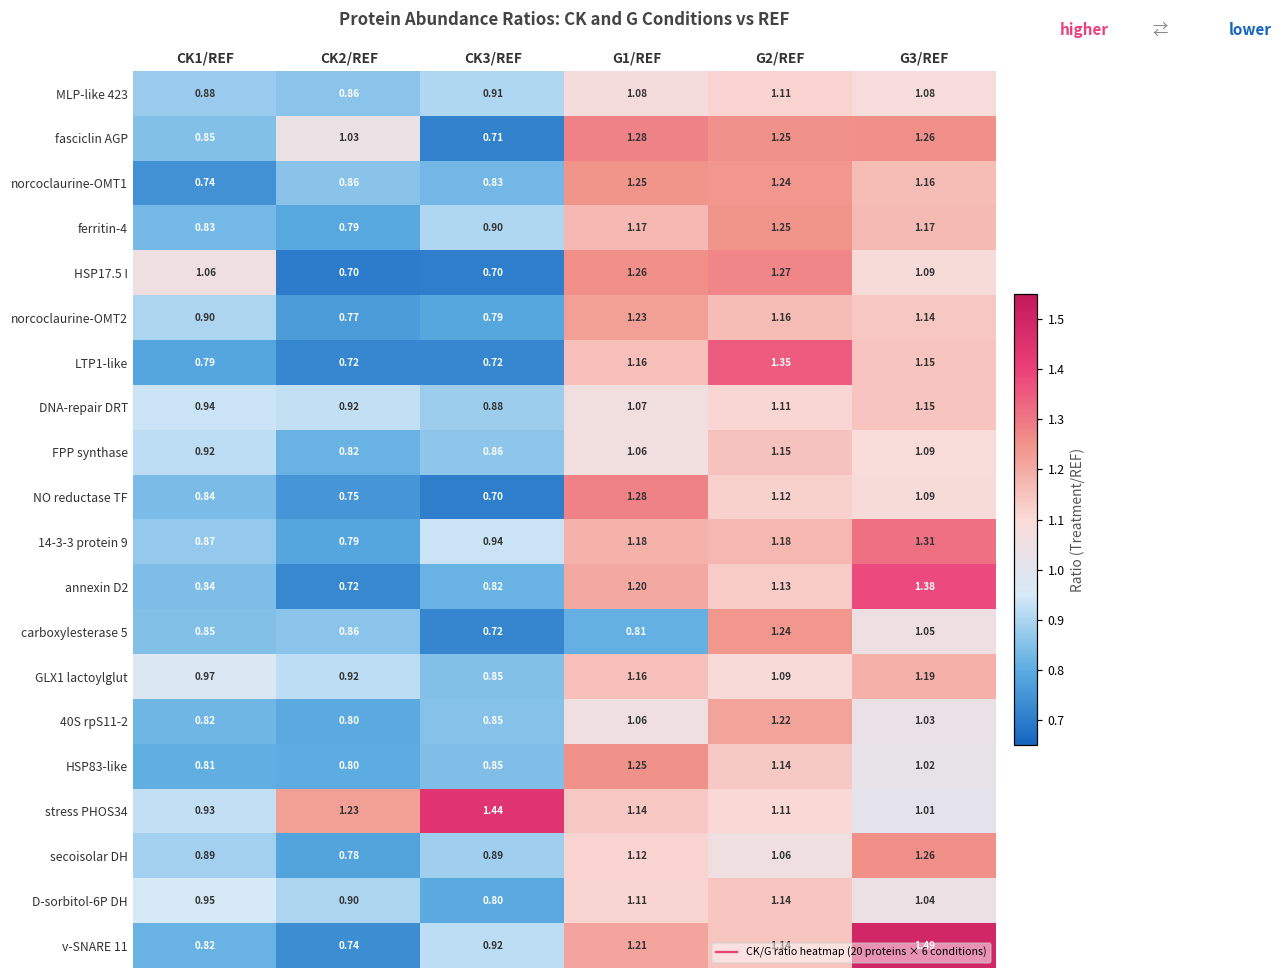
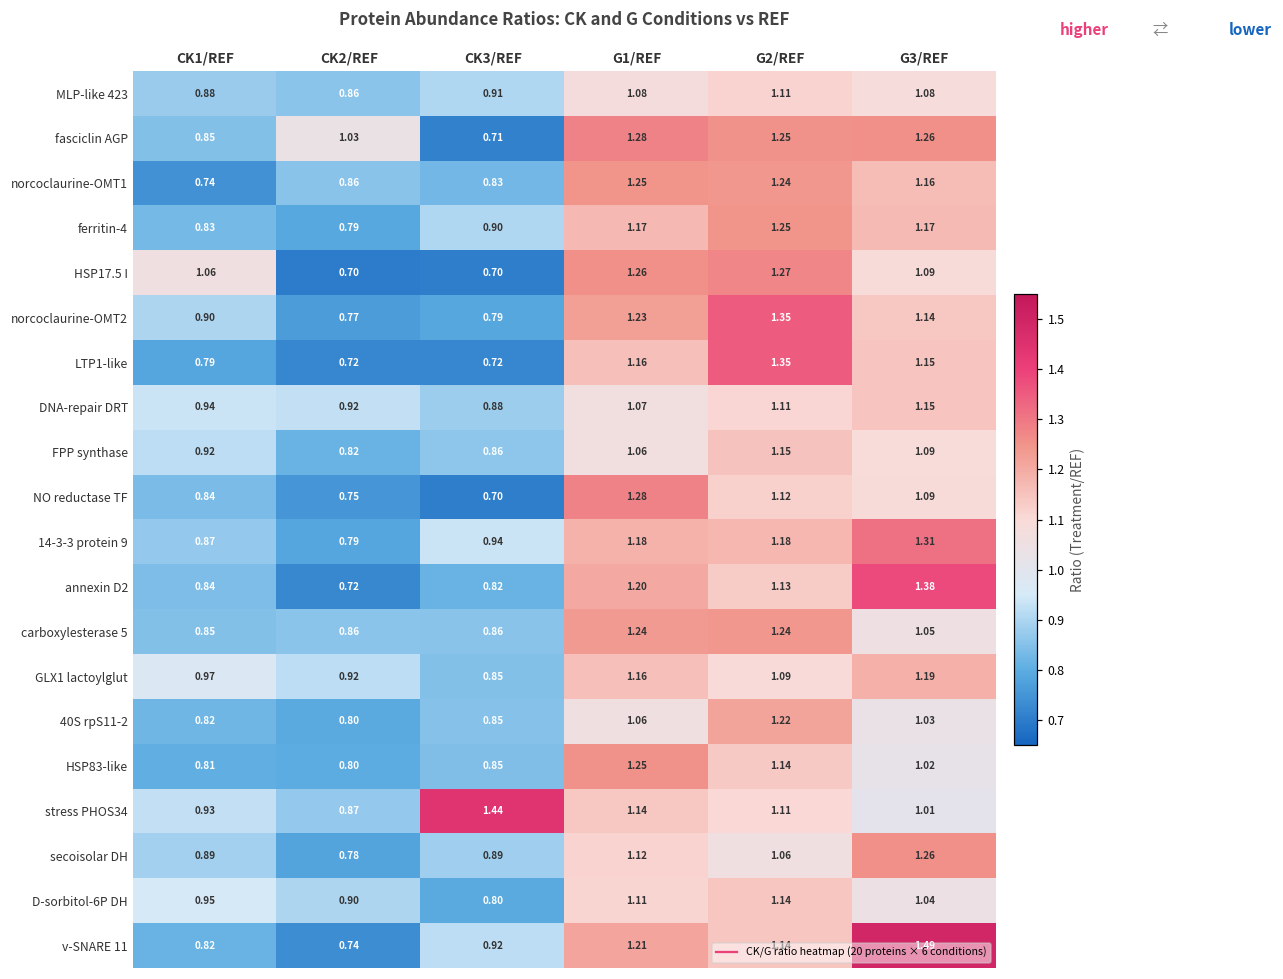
norcoclaurine-OMT2, G2/REF: 1.16 -> 1.35
carboxylesterase 5, CK3/REF: 0.72 -> 0.86
carboxylesterase 5, G1/REF: 0.81 -> 1.24
stress PHOS34, CK2/REF: 1.23 -> 0.87
